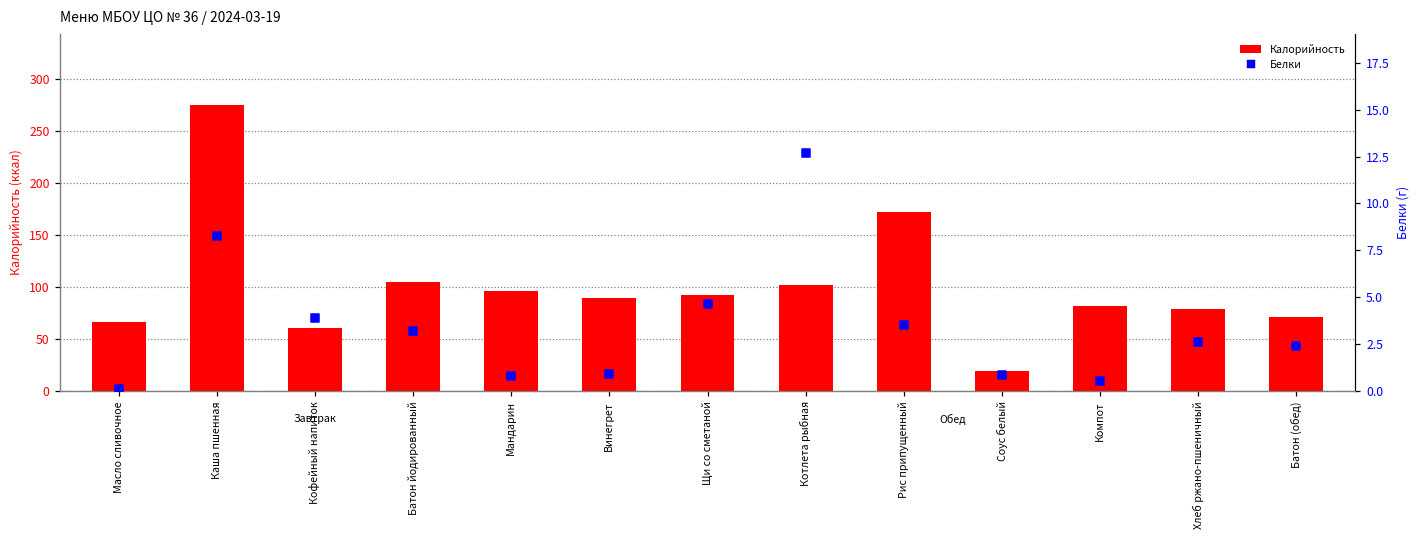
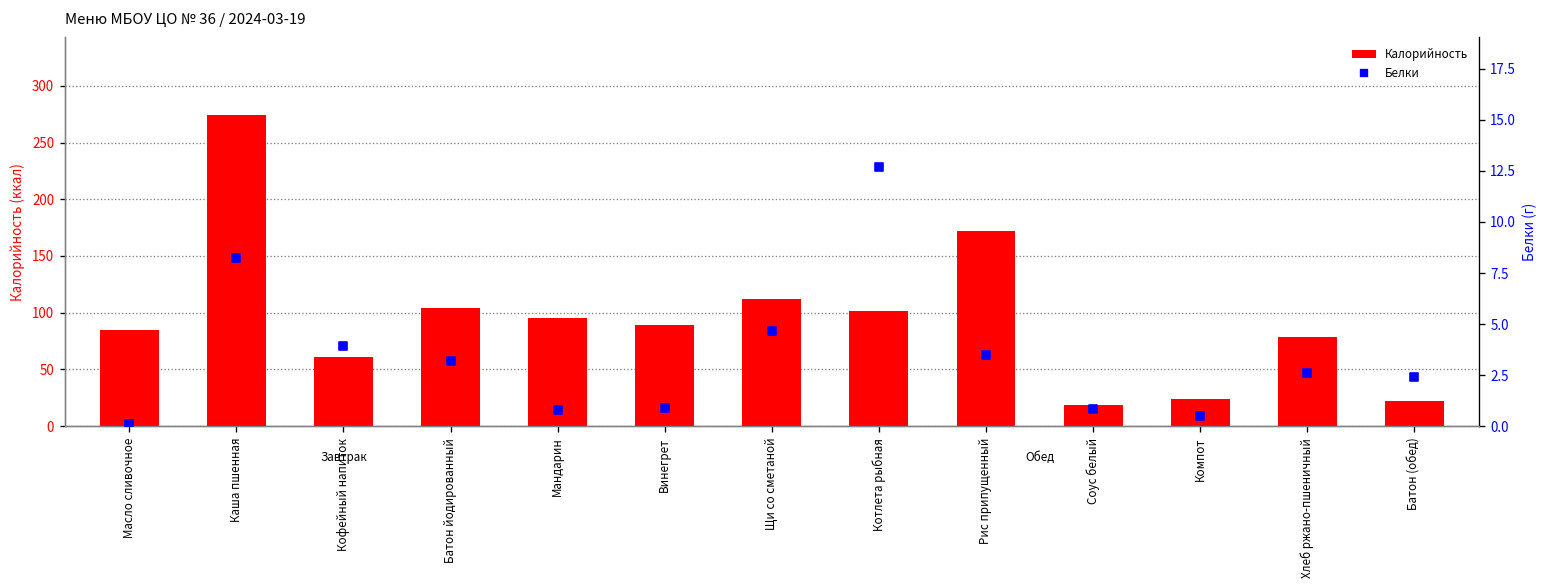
Калорийность, Масло сливочное: 70 -> 80
Калорийность, Щи со сметаной: 90 -> 110
Калорийность, Компот: 80 -> 20
Калорийность, Батон (обед): 70 -> 20
